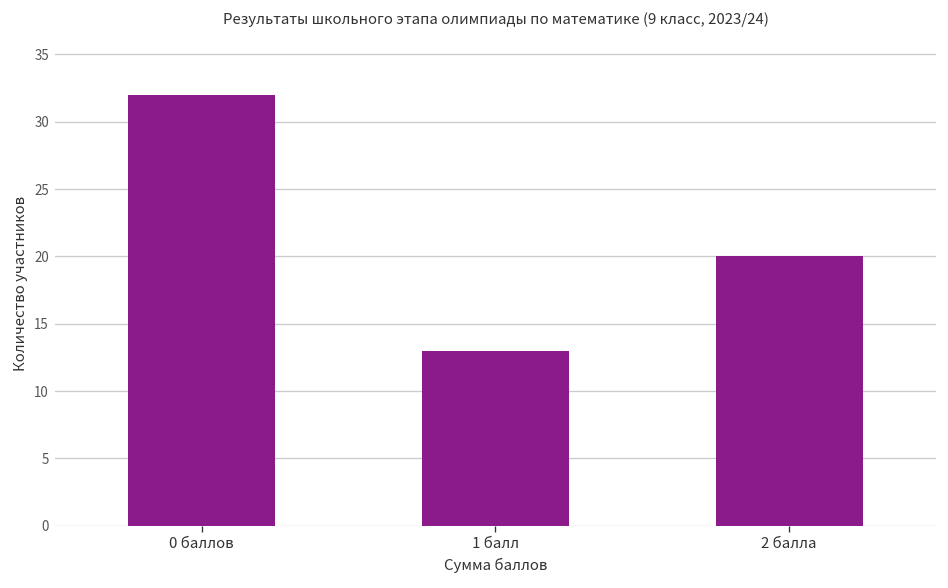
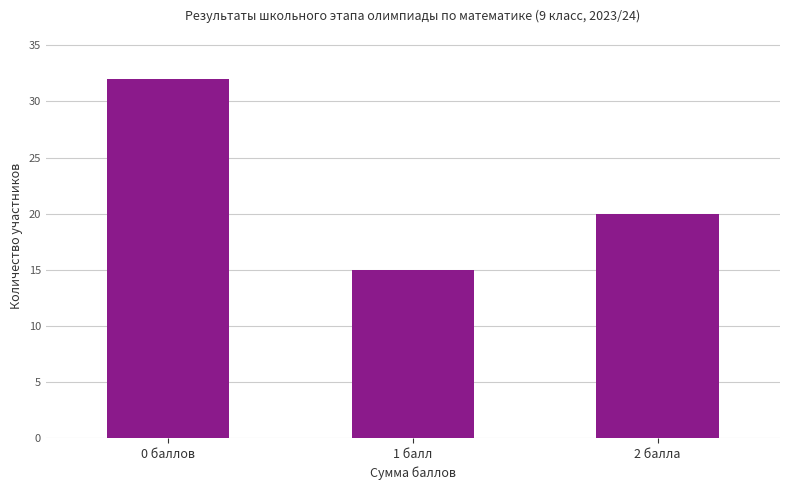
1 балл: 13 -> 15
